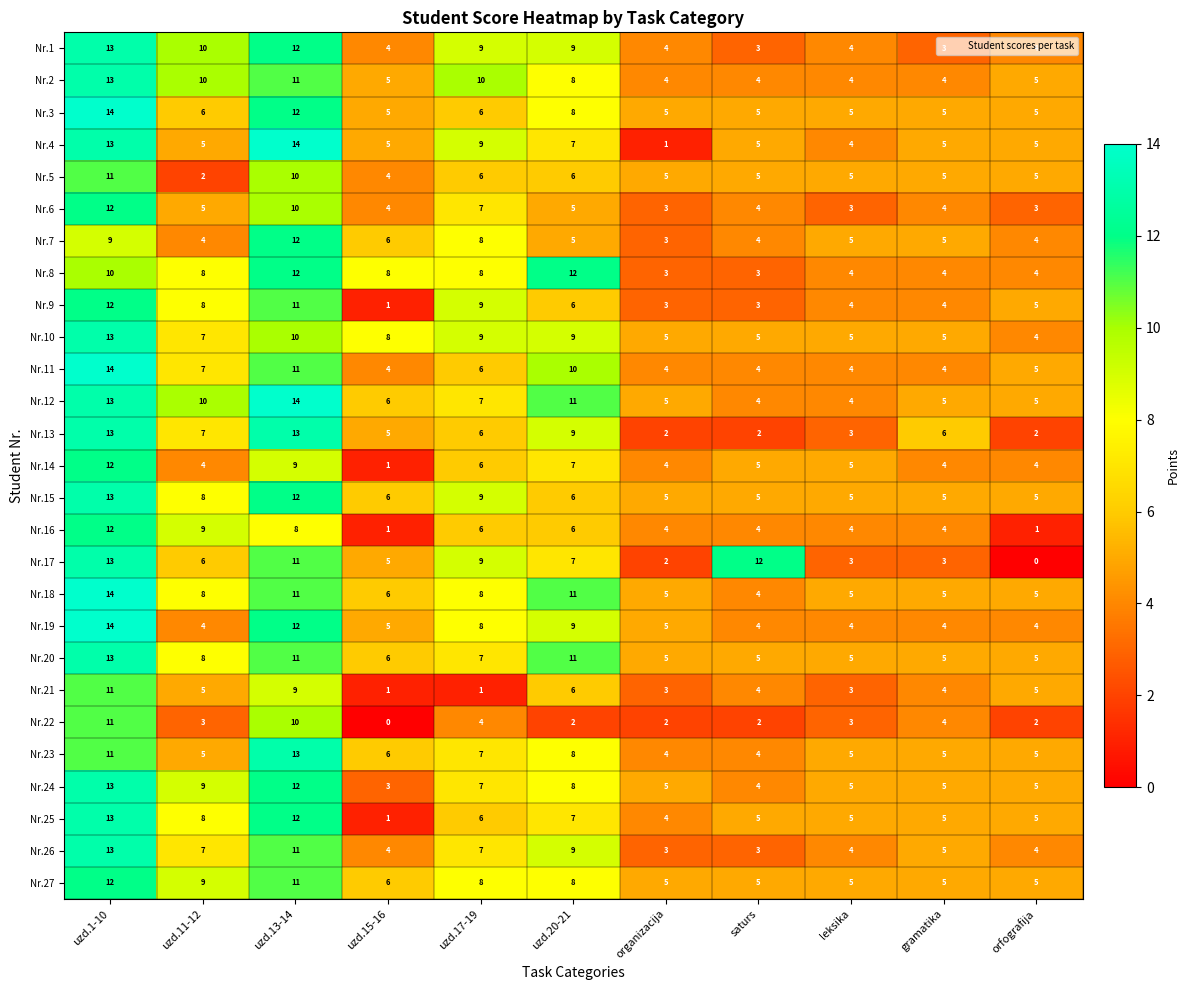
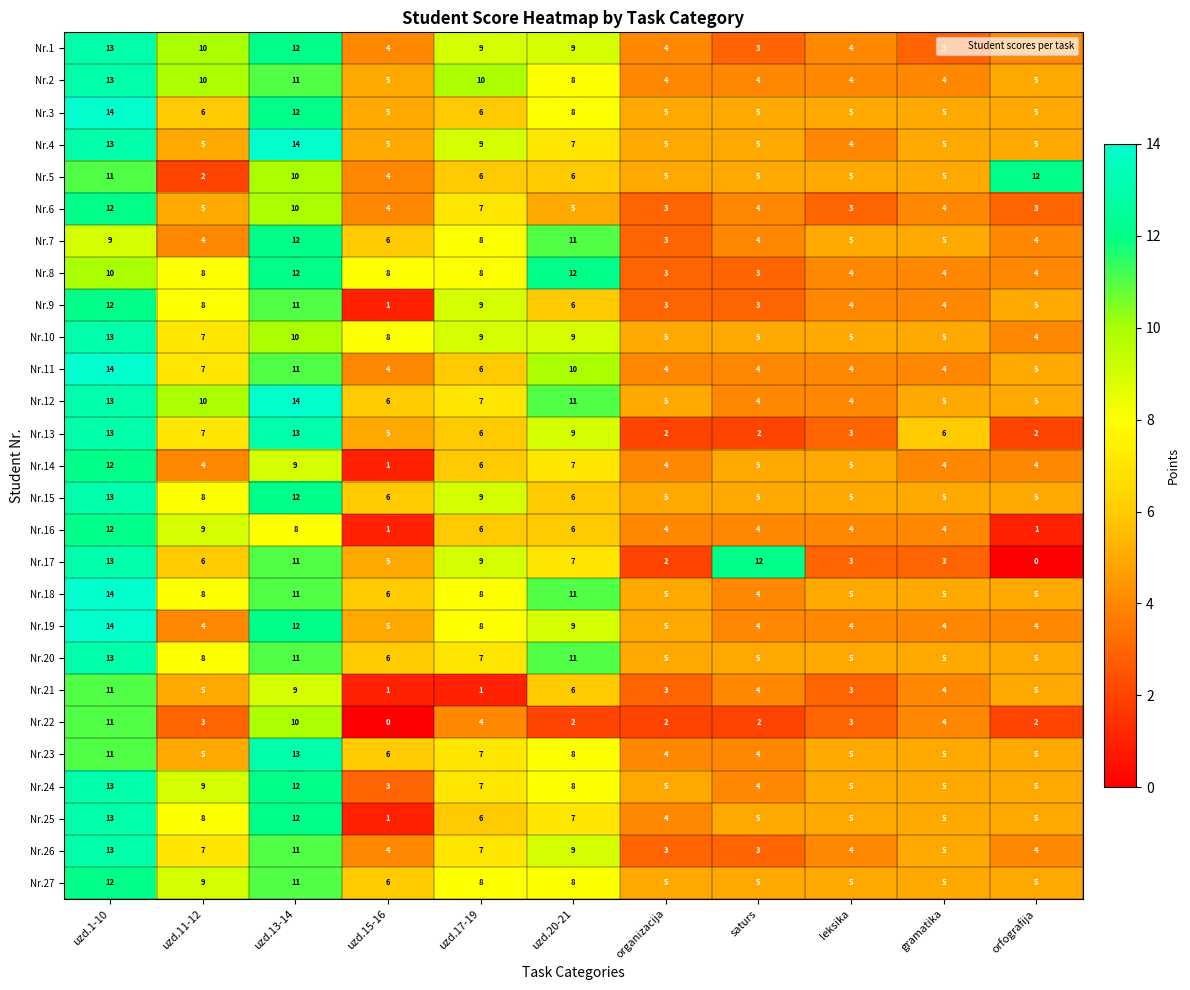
Nr.4, organizacija: 1 -> 5
Nr.5, orfografija: 5 -> 12
Nr.7, uzd.20-21: 5 -> 11
